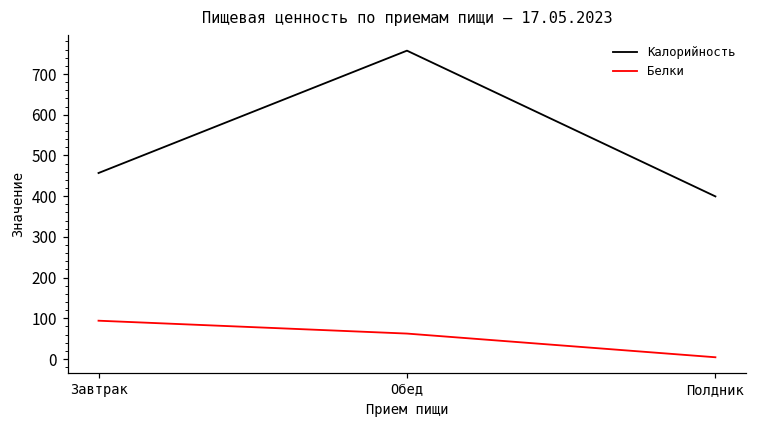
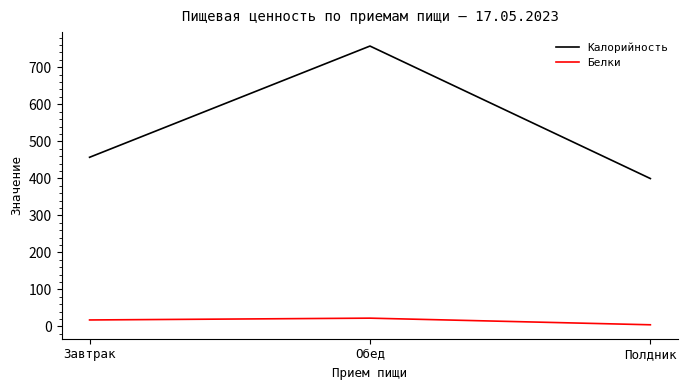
Белки, Завтрак: 90 -> 20
Белки, Обед: 60 -> 20
